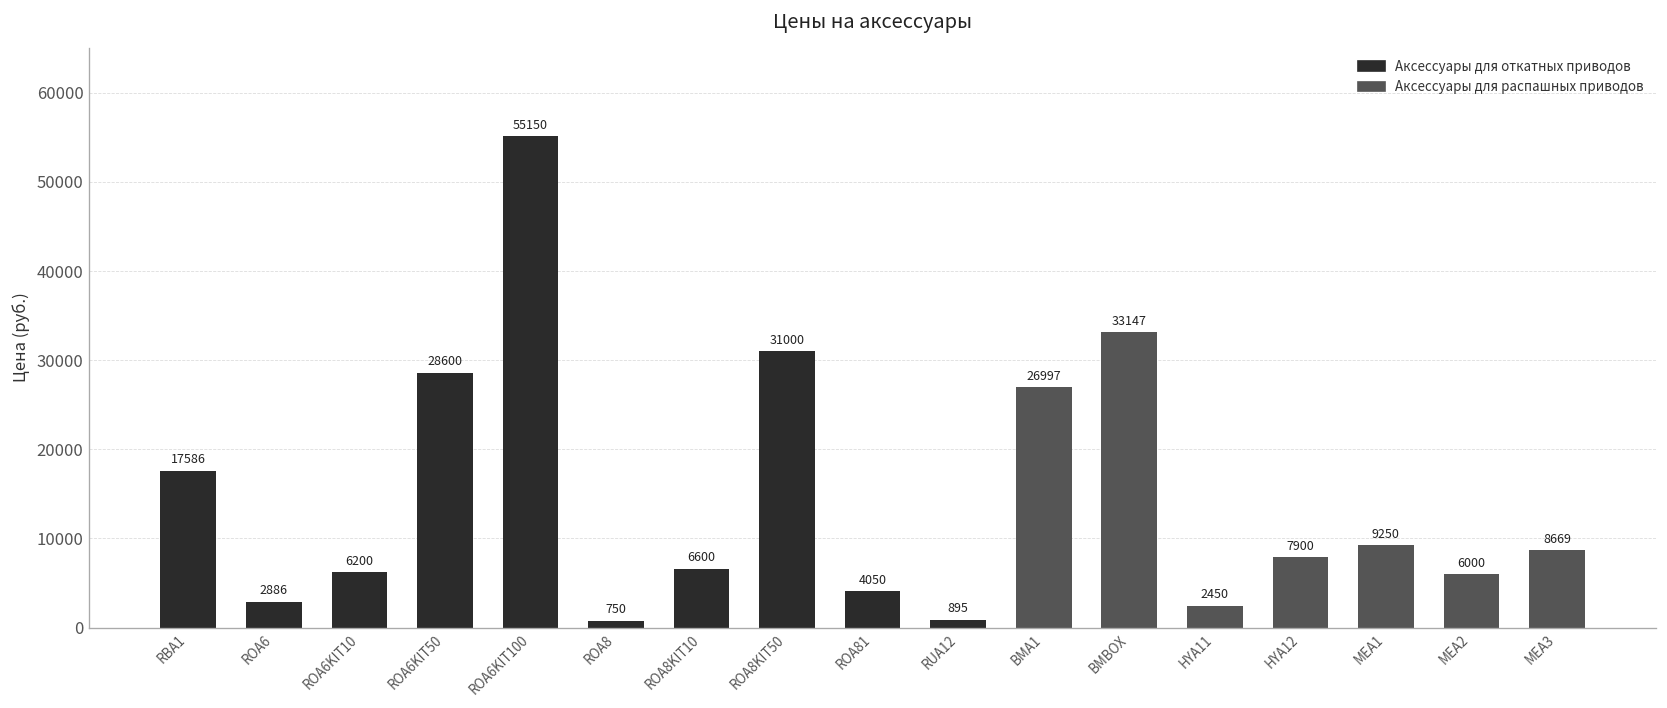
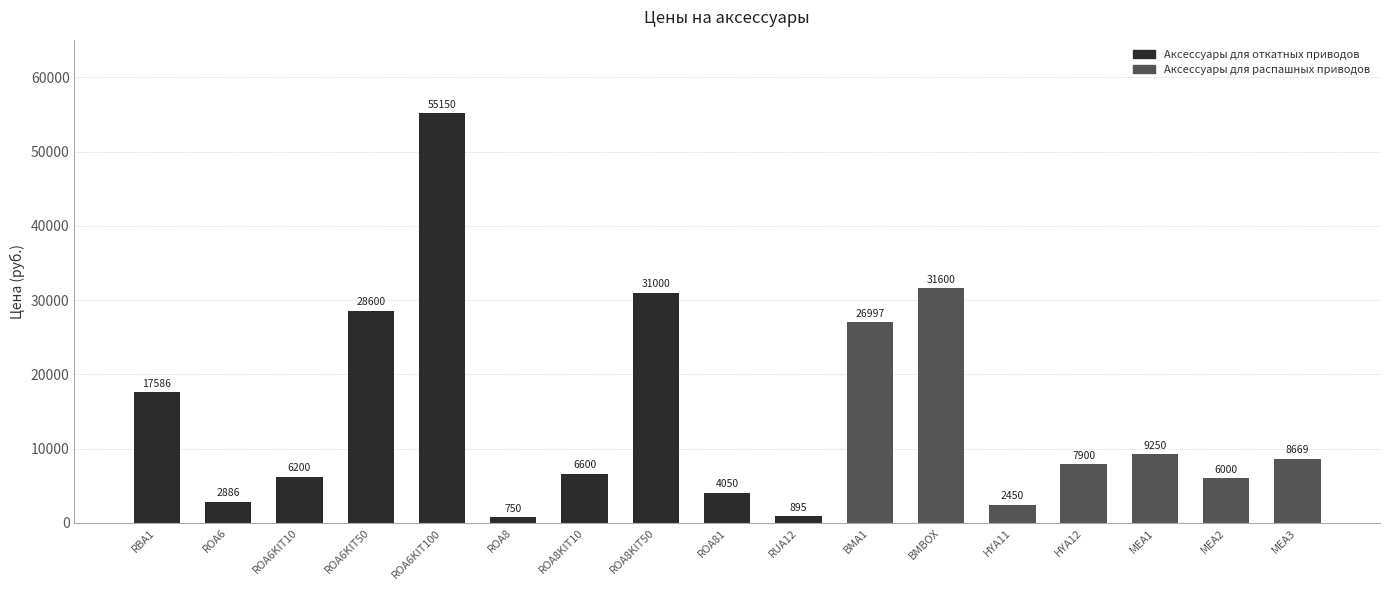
Аксессуары для распашных приводов, BMBOX: 33147 -> 31600
